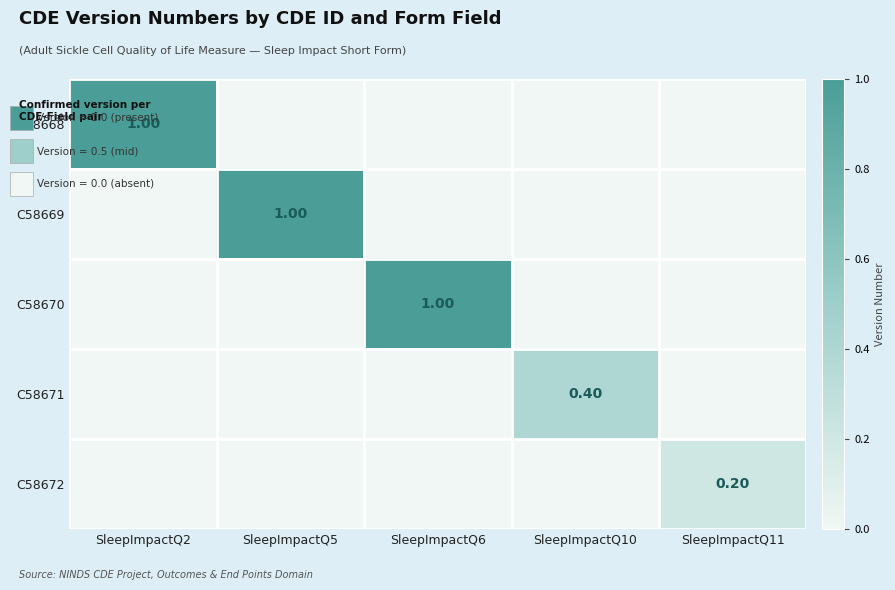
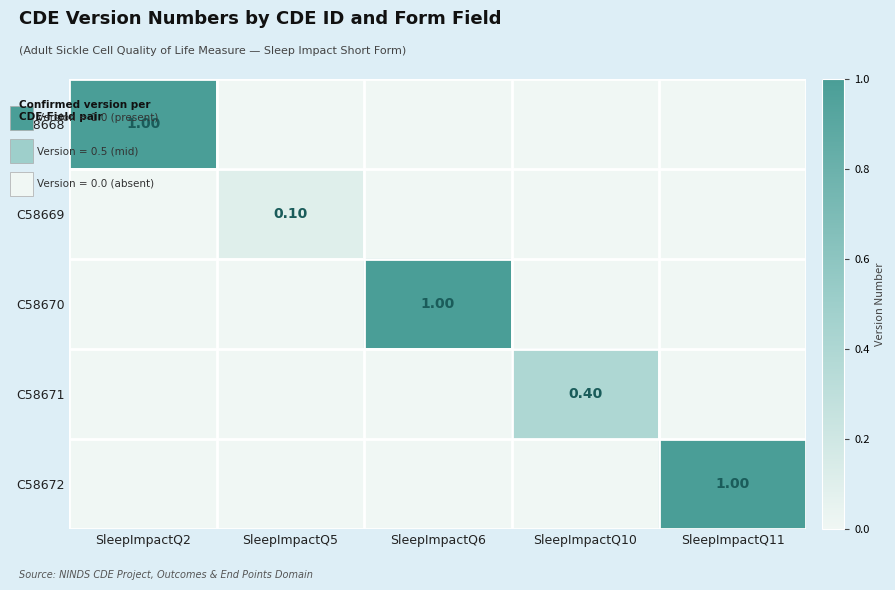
C58669, SleepImpactQ5: 1.00 -> 0.10
C58672, SleepImpactQ11: 0.20 -> 1.00
